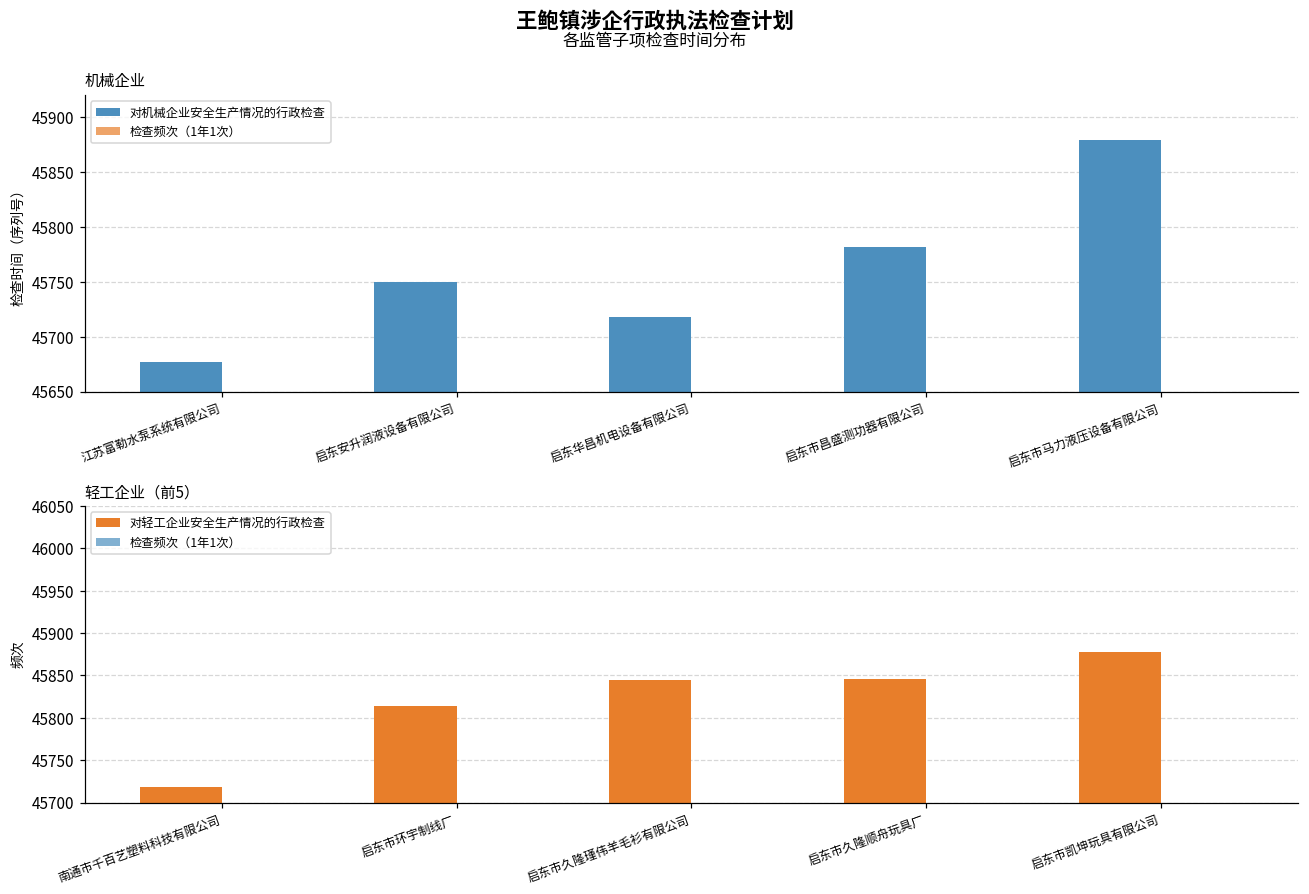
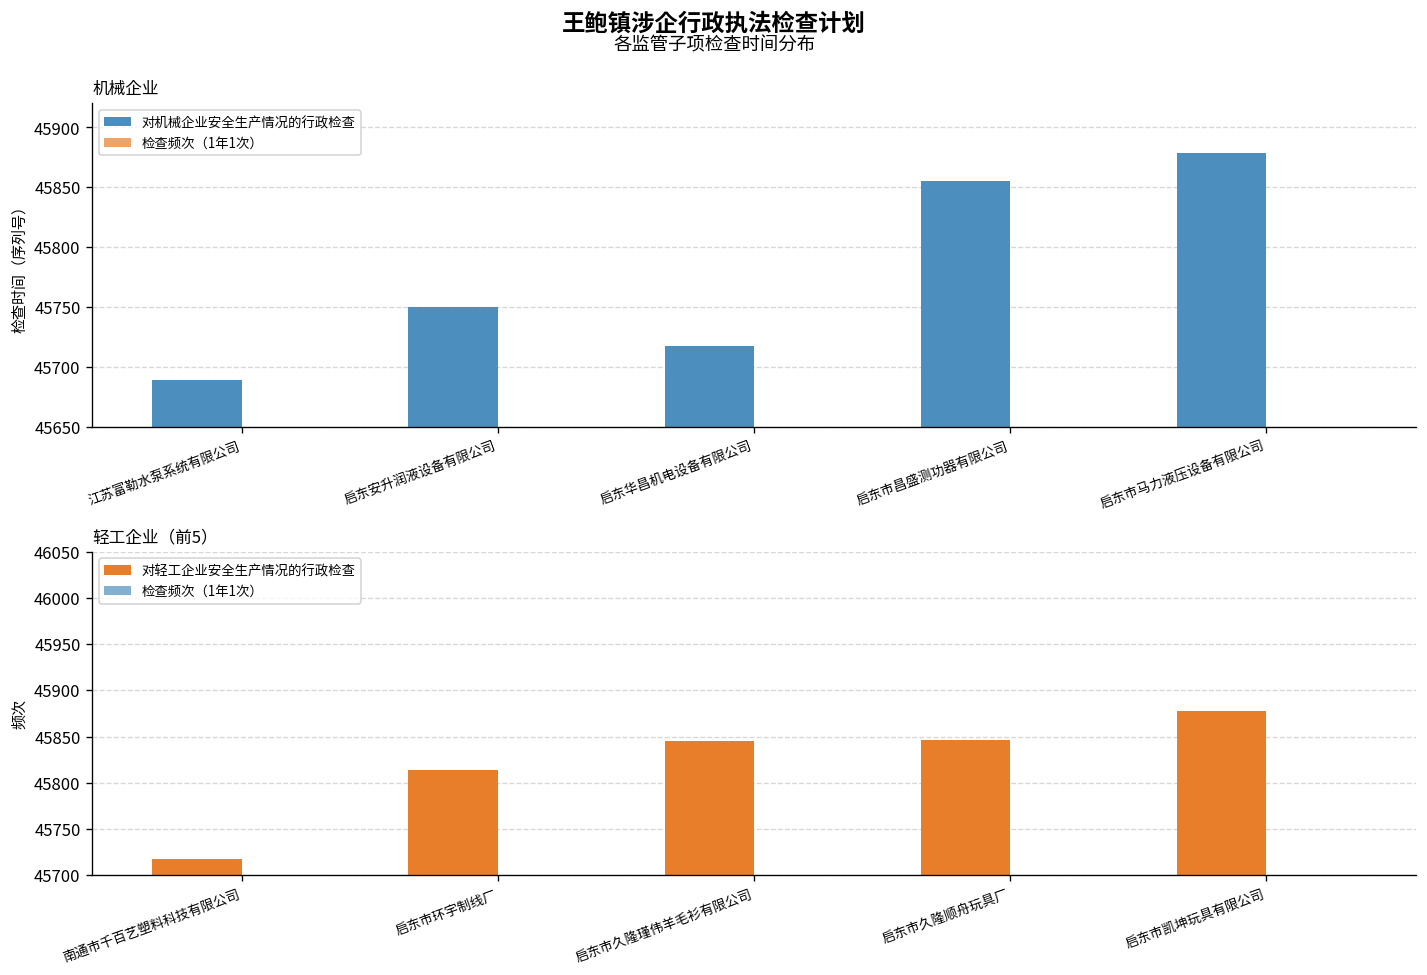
机械企业, 对机械企业安全生产情况的行政检查, 江苏富勒水泵系统有限公司: 45680 -> 45690
机械企业, 对机械企业安全生产情况的行政检查, 启东市昌盛测功器有限公司: 45780 -> 45860
